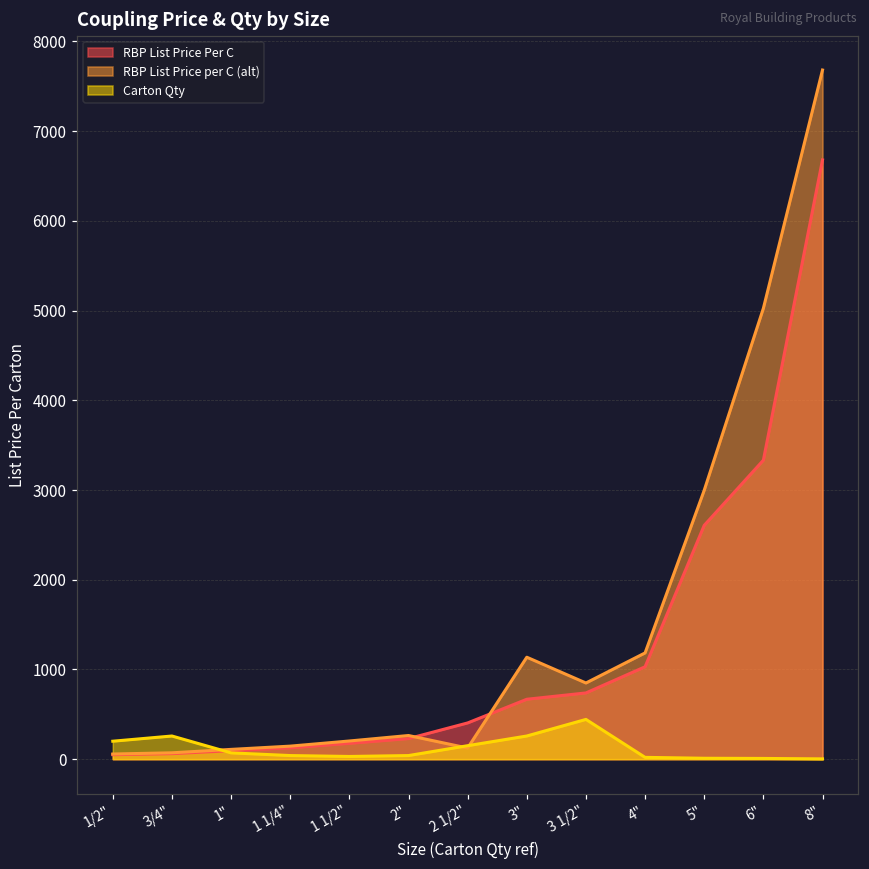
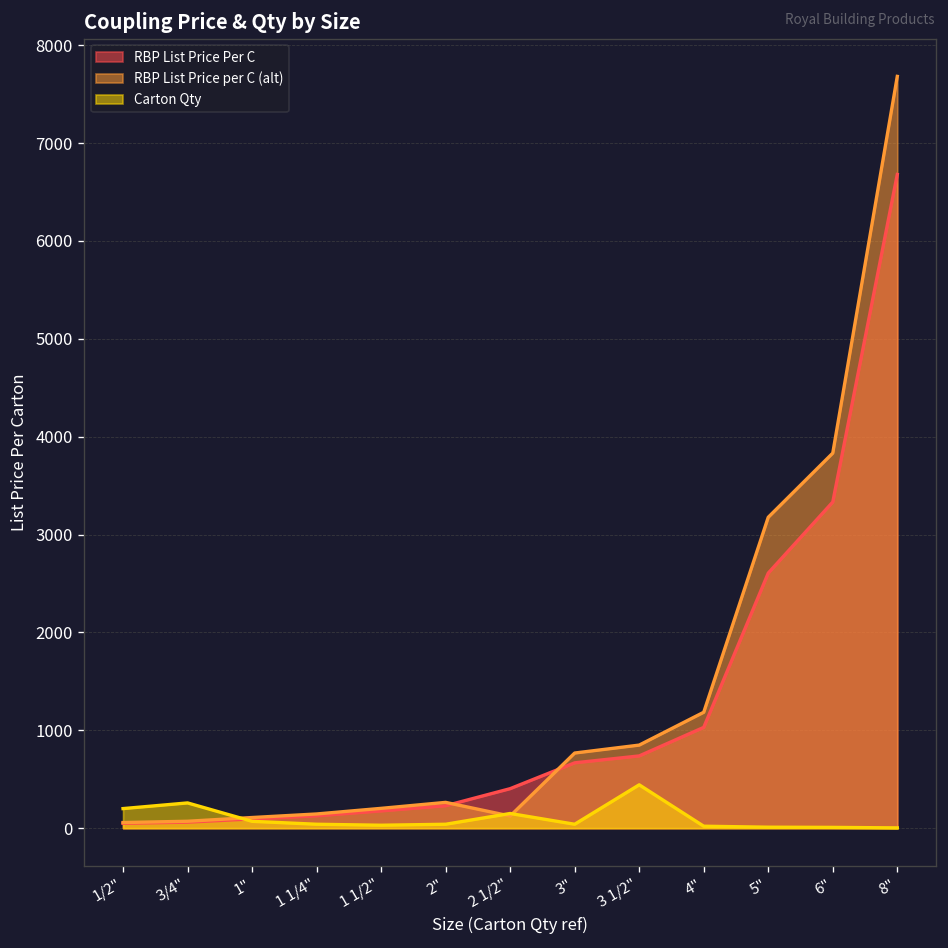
RBP List Price per C (alt), 3": 1100 -> 800
Carton Qty, 3": 300 -> 0
RBP List Price per C (alt), 5": 3000 -> 3200
RBP List Price per C (alt), 6": 5000 -> 3800
